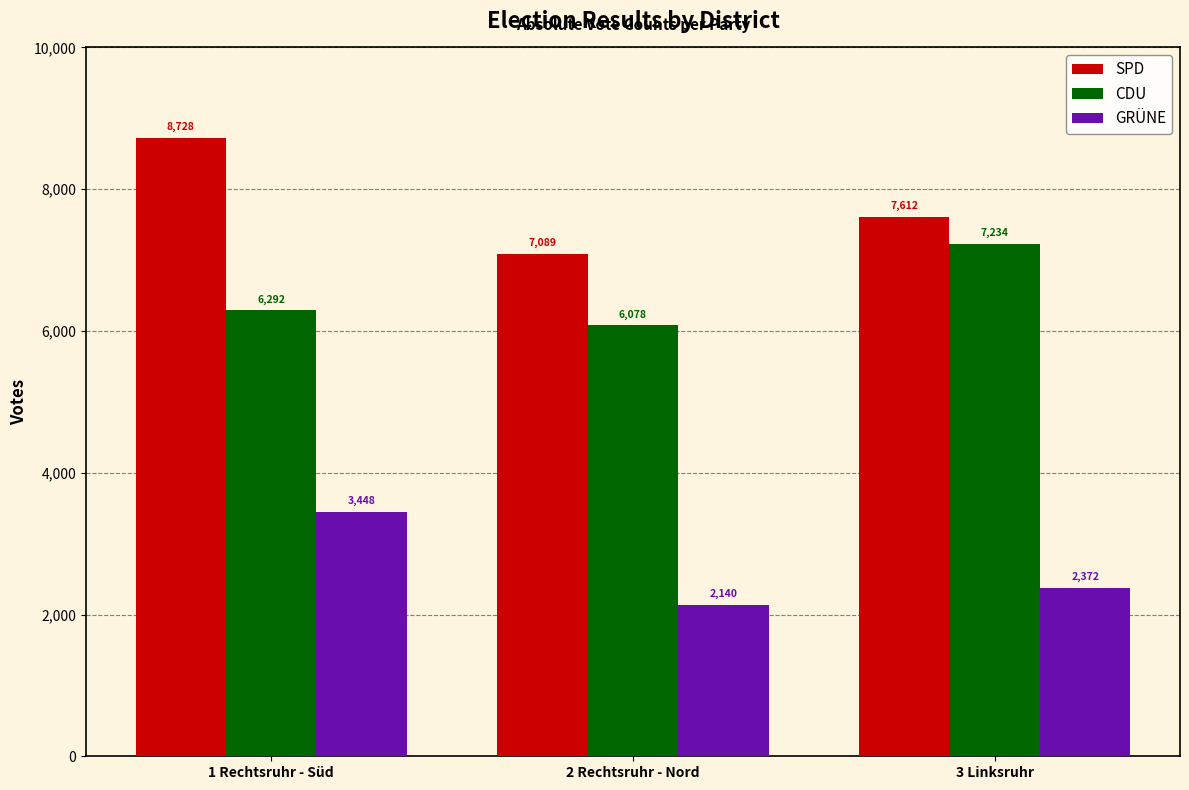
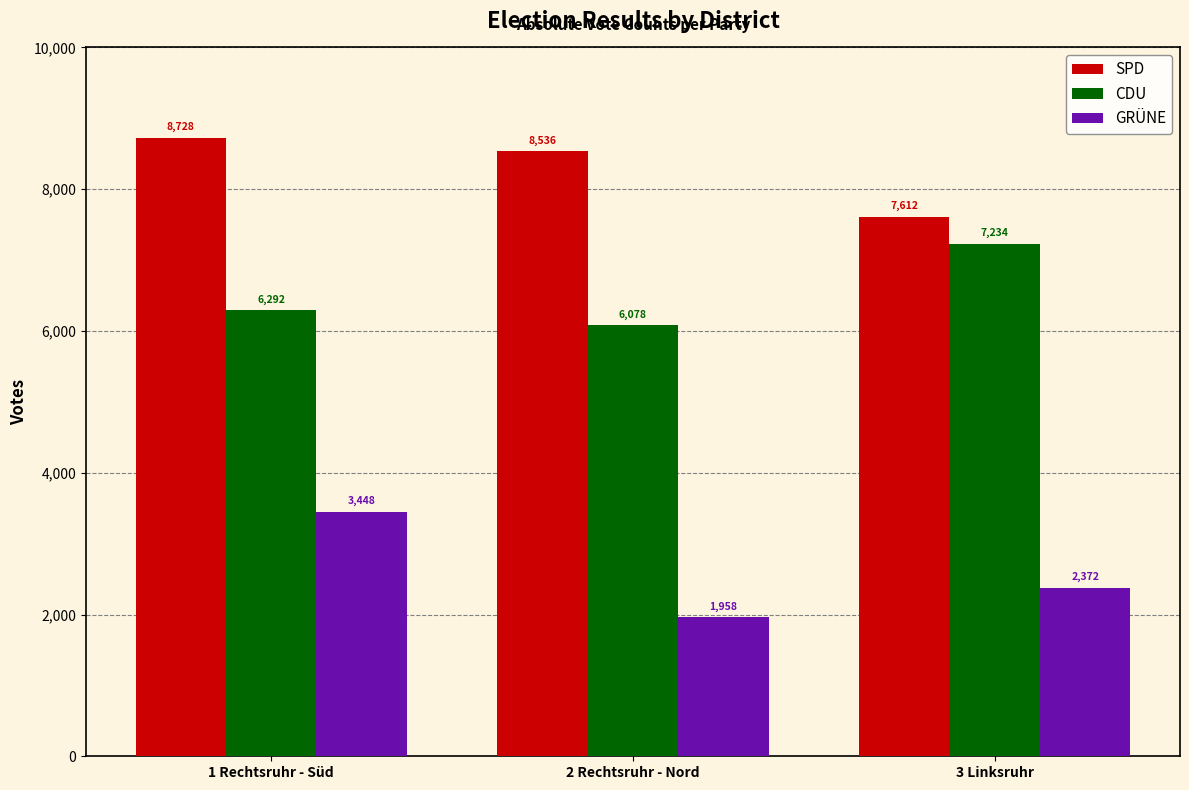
SPD, 2 Rechtsruhr - Nord: 7,089 -> 8,536
GRÜNE, 2 Rechtsruhr - Nord: 2,140 -> 1,958
